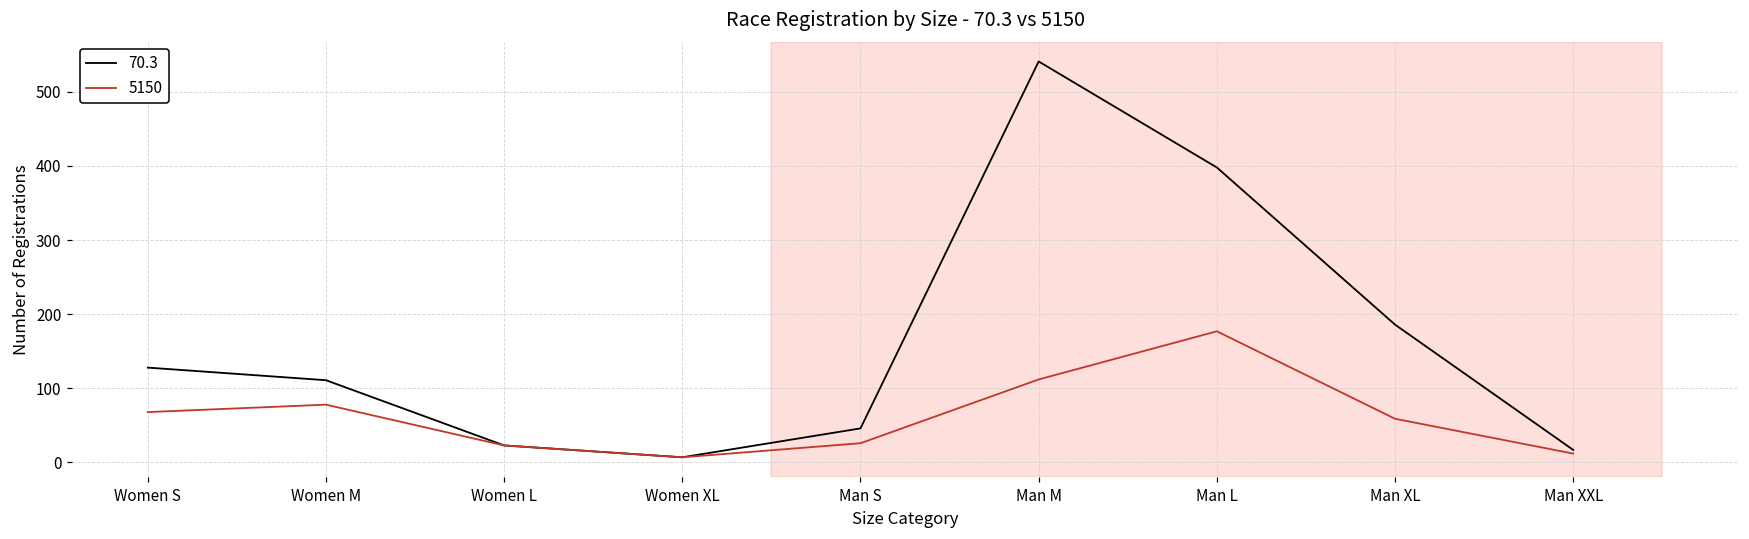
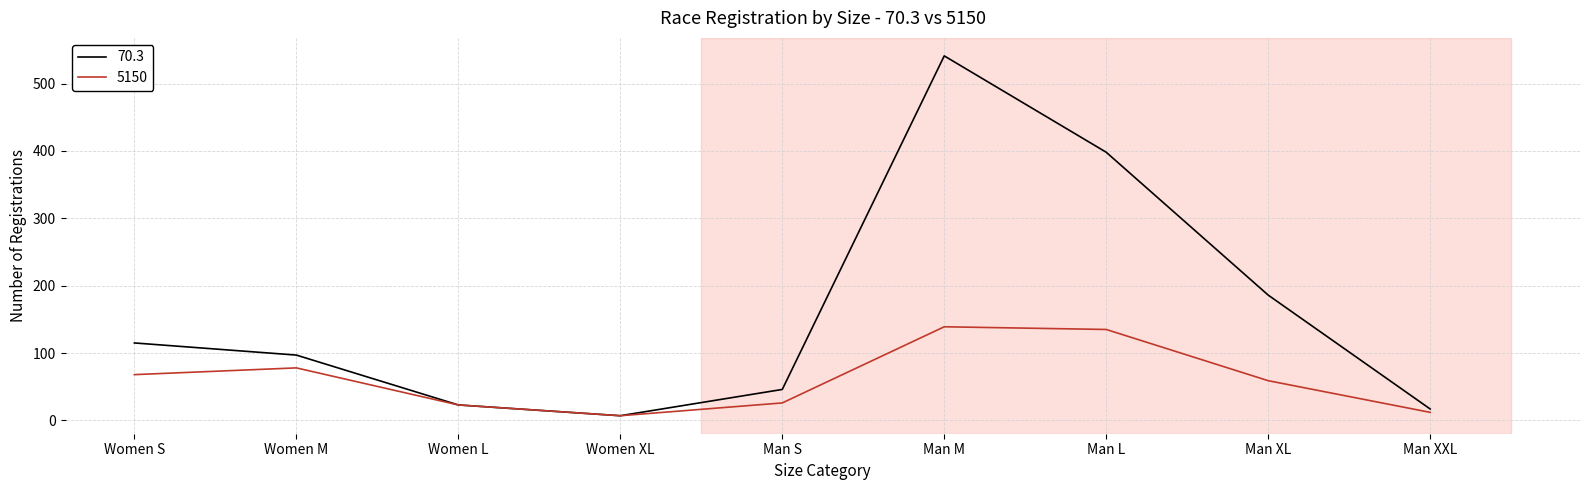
70.3, Women S: 130 -> 120
70.3, Women M: 110 -> 100
5150, Man M: 110 -> 140
5150, Man L: 180 -> 140
